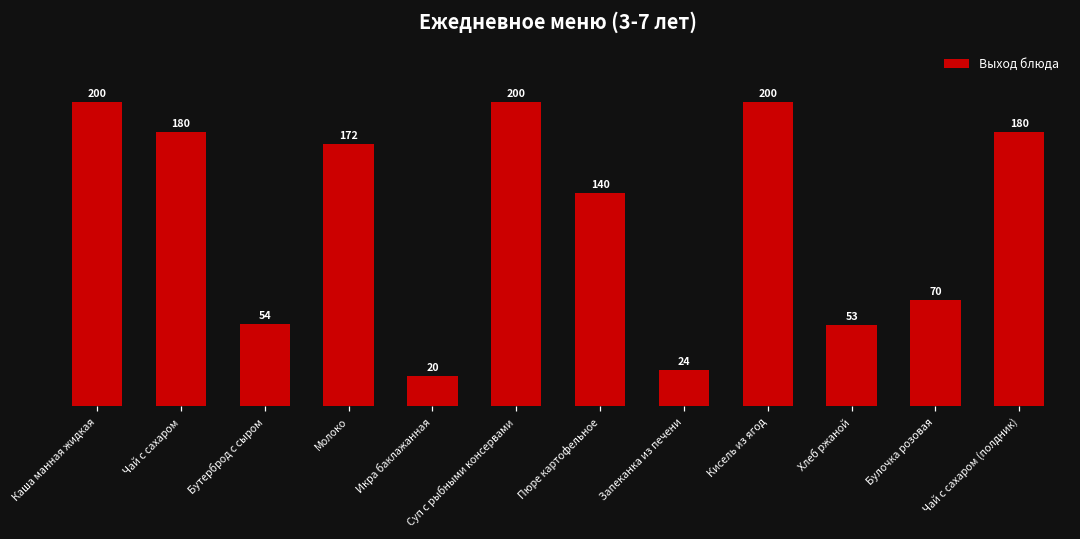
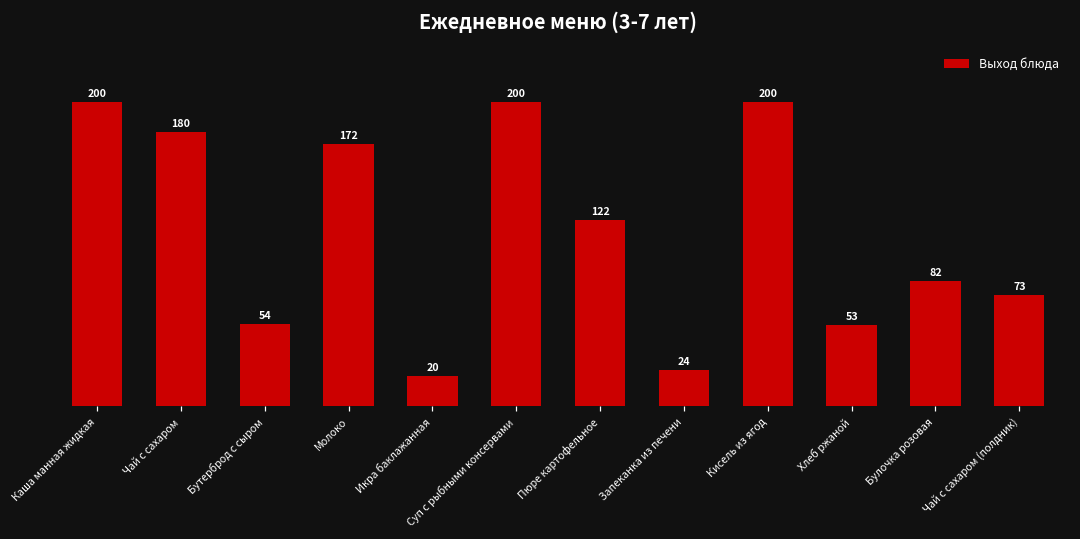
Пюре картофельное: 140 -> 122
Булочка розовая: 70 -> 82
Чай с сахаром (полдник): 180 -> 73
